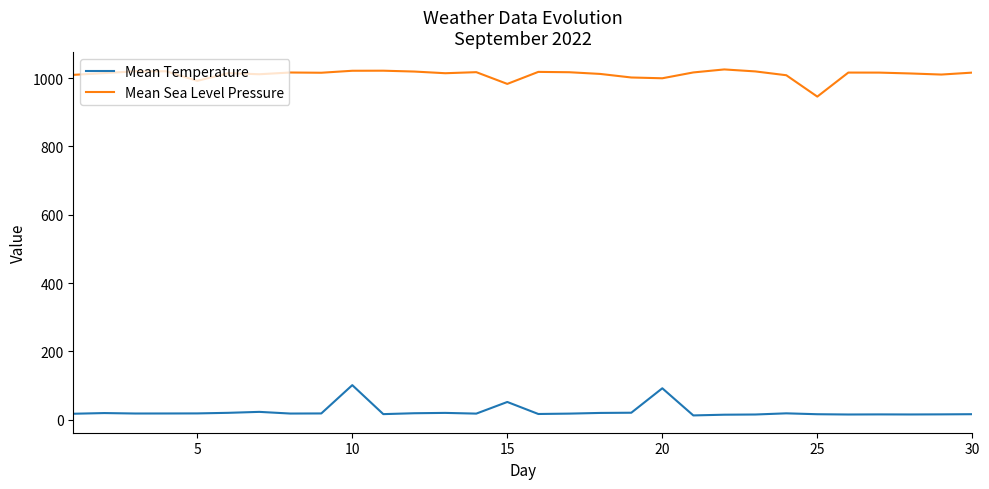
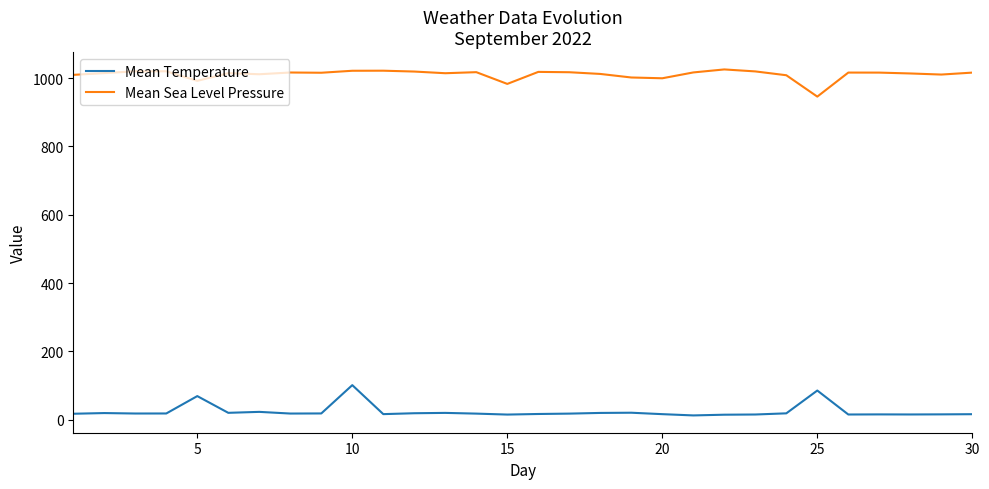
Mean Temperature, 5: 20 -> 70
Mean Temperature, 15: 50 -> 10
Mean Temperature, 20: 90 -> 20
Mean Temperature, 25: 20 -> 90
